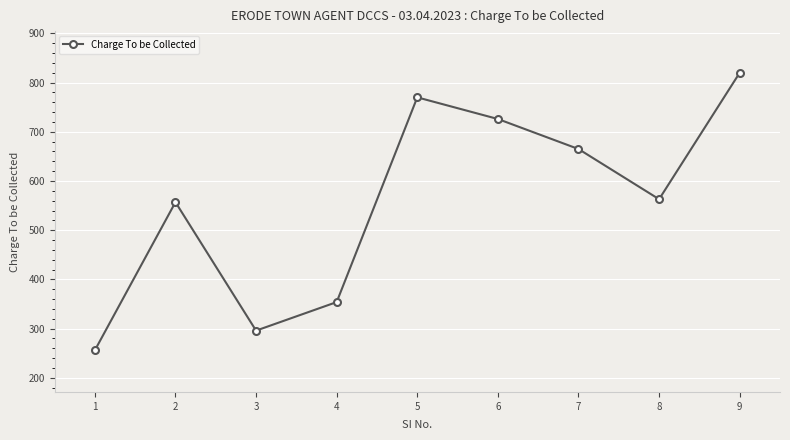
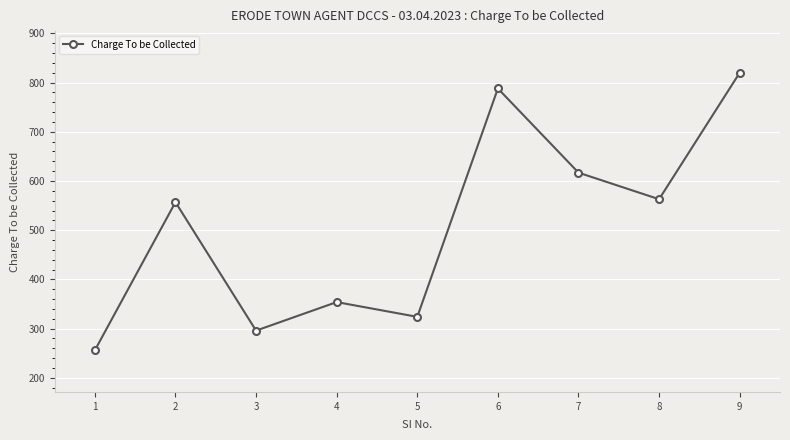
5: 770 -> 320
6: 730 -> 790
7: 670 -> 620
